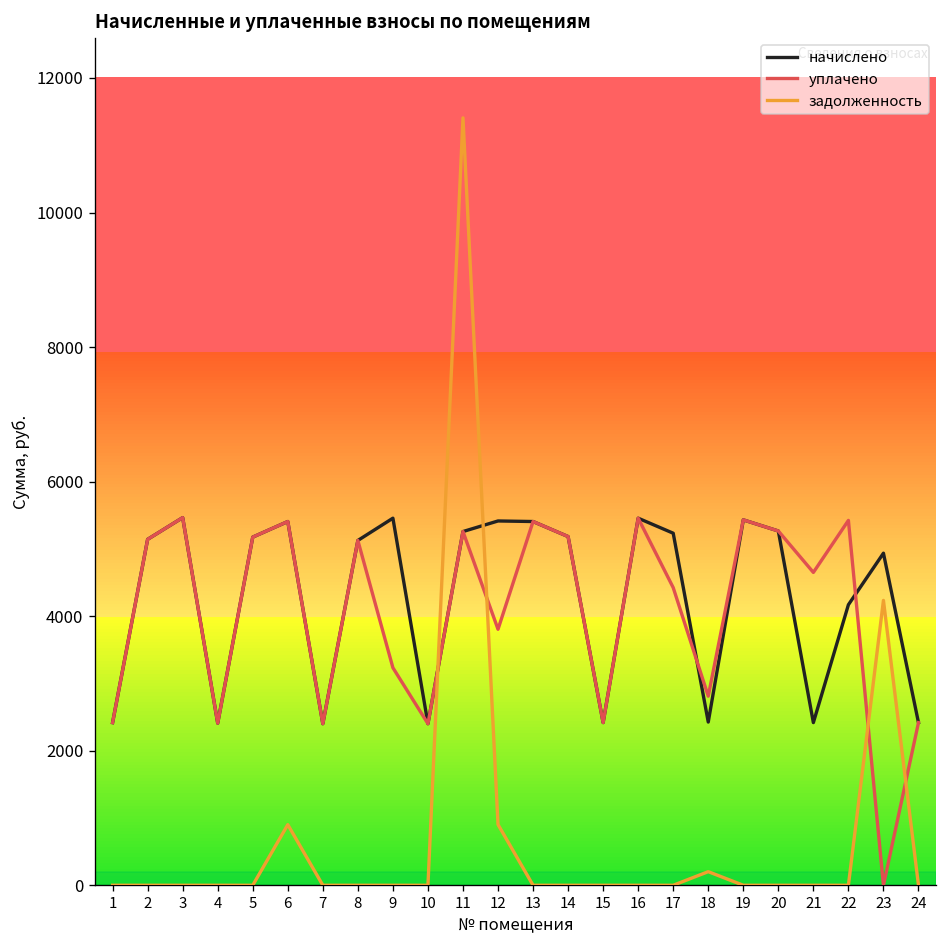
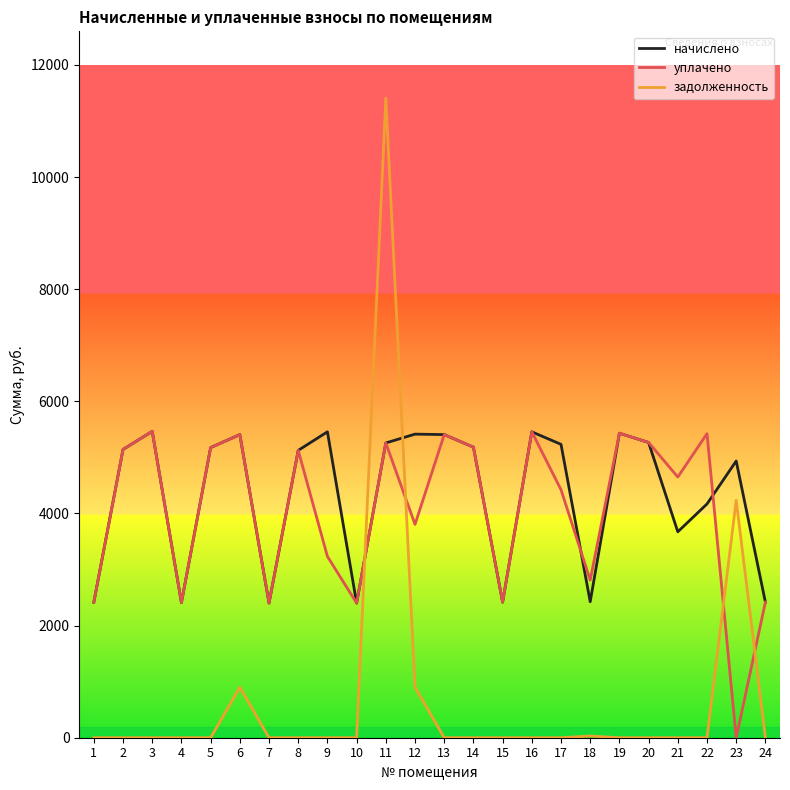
задолженность, 18: 200 -> 0
начислено, 21: 2400 -> 3700
